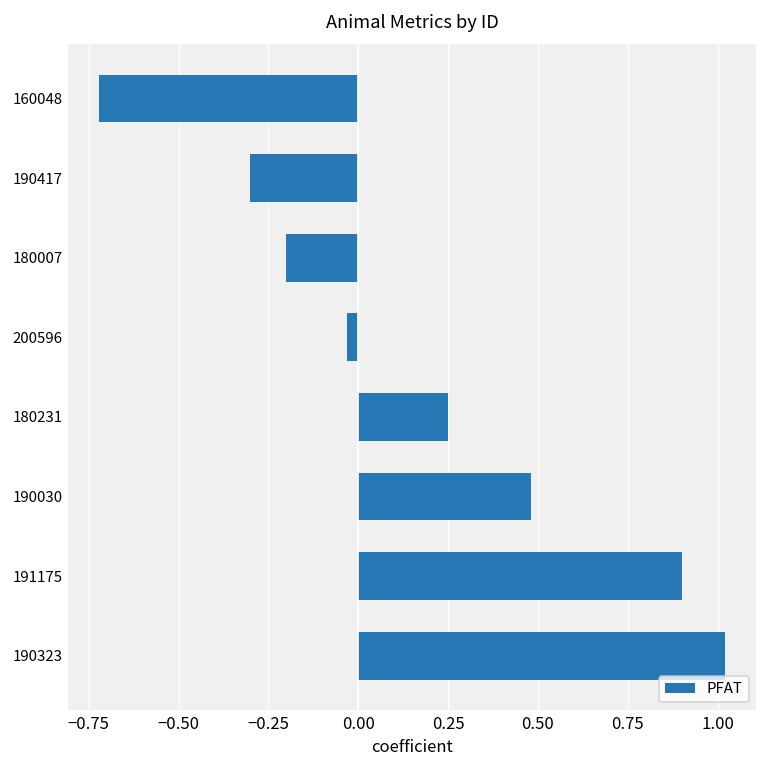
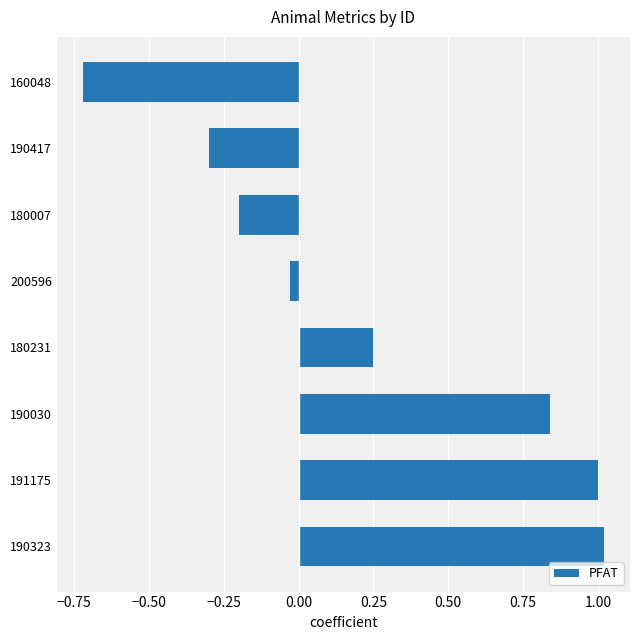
190030: 0.48 -> 0.84
191175: 0.9 -> 1.0
